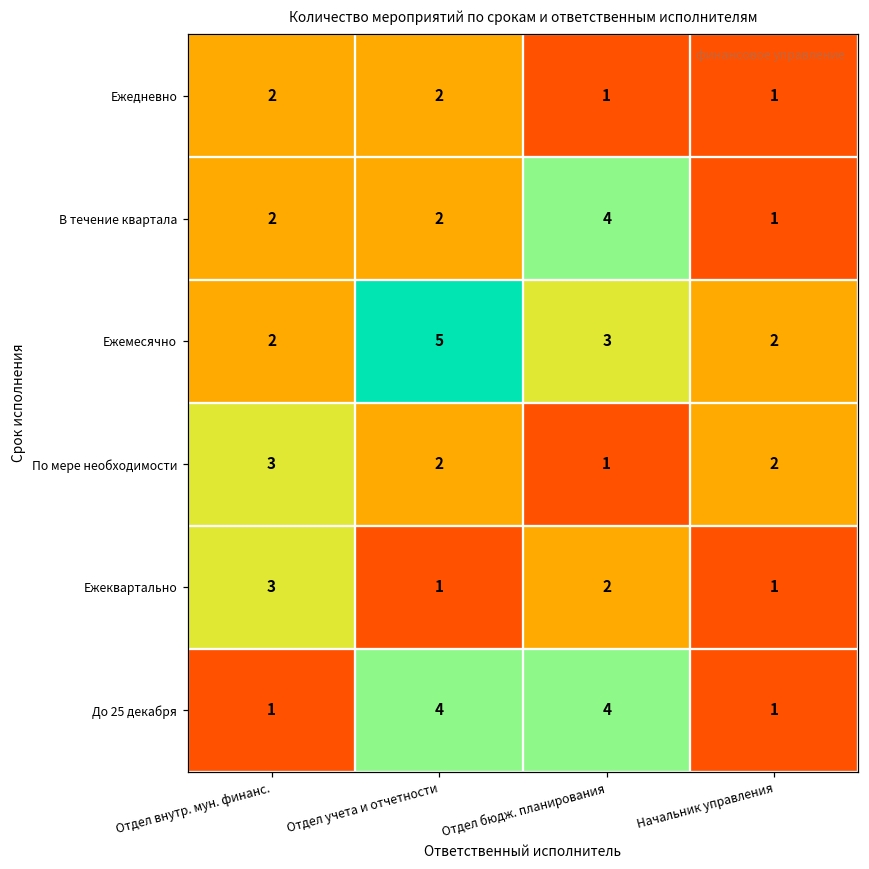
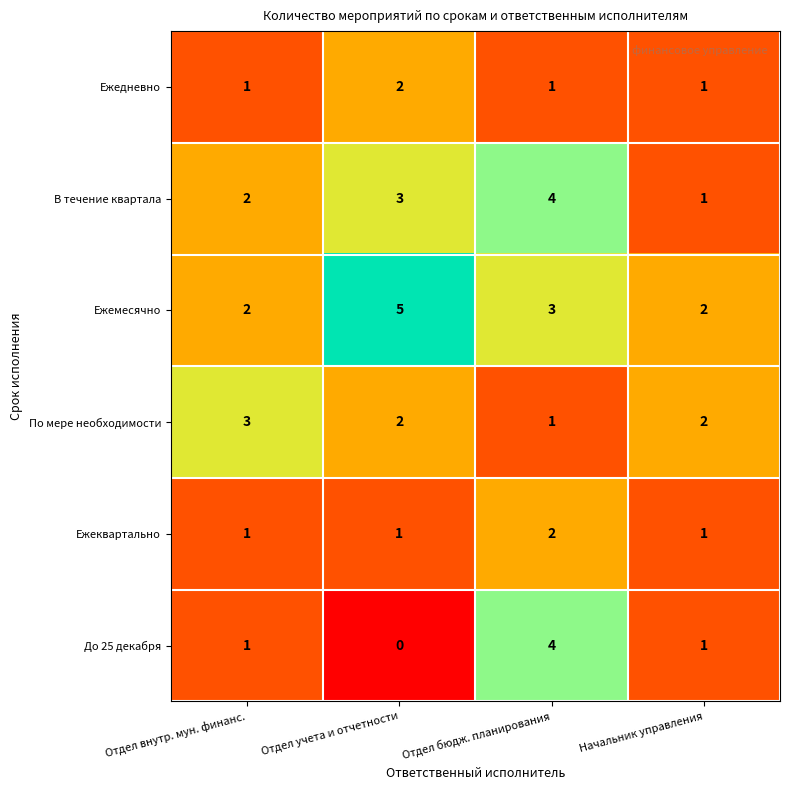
Ежедневно, Отдел внутр. мун. финанс.: 2 -> 1
В течение квартала, Отдел учета и отчетности: 2 -> 3
Ежеквартально, Отдел внутр. мун. финанс.: 3 -> 1
До 25 декабря, Отдел учета и отчетности: 4 -> 0
